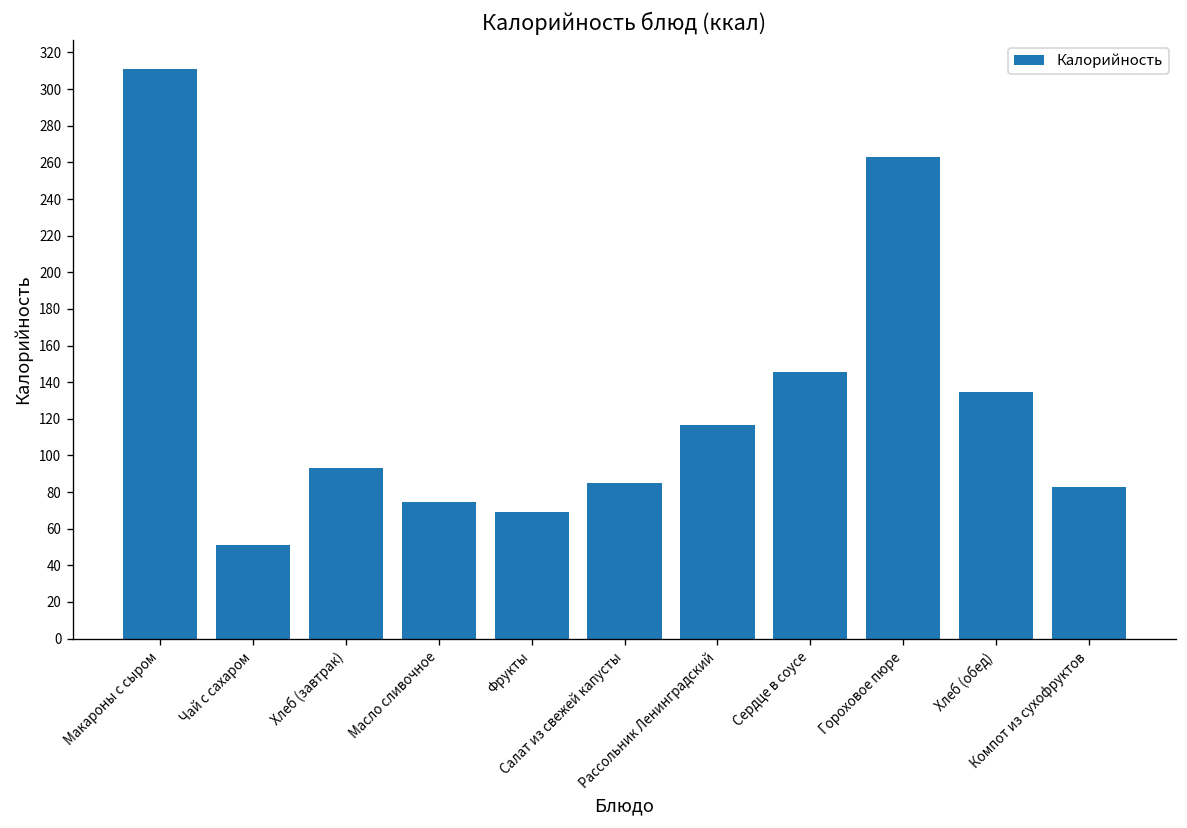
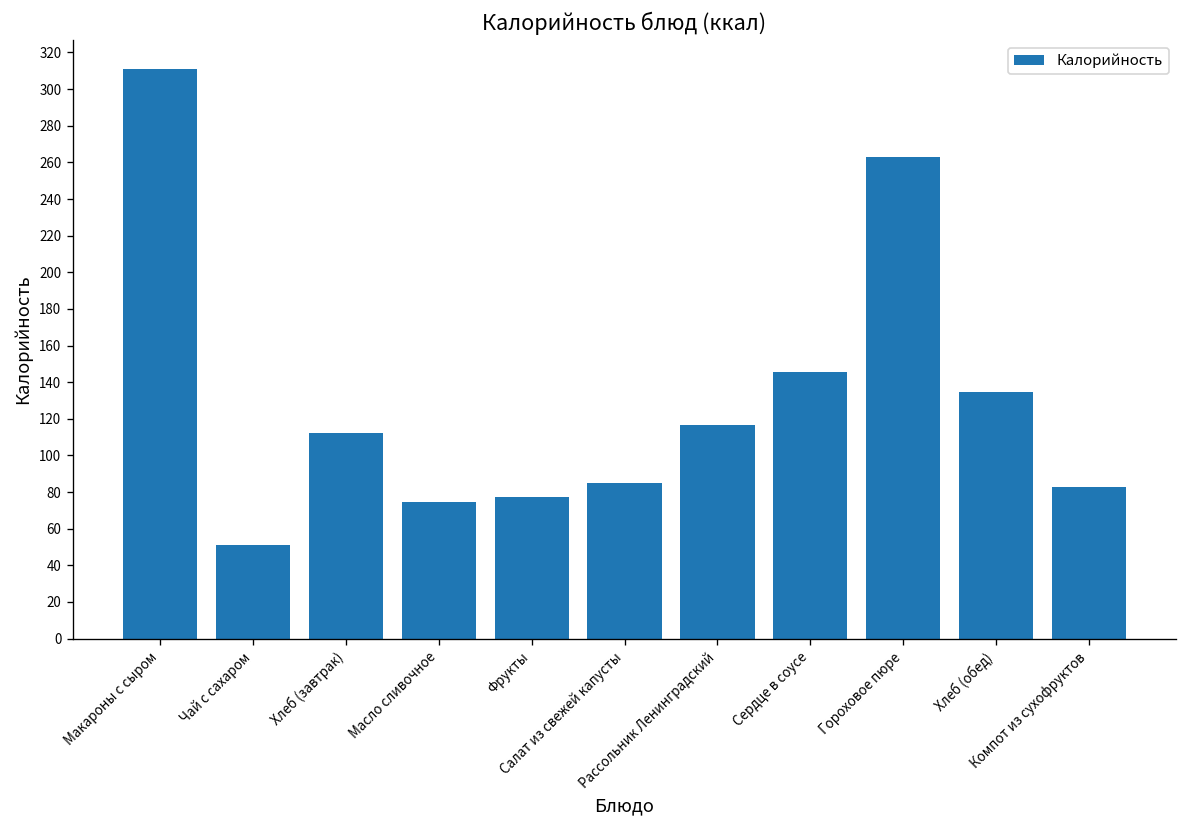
Хлеб (завтрак): 93 -> 112
Фрукты: 69 -> 77
